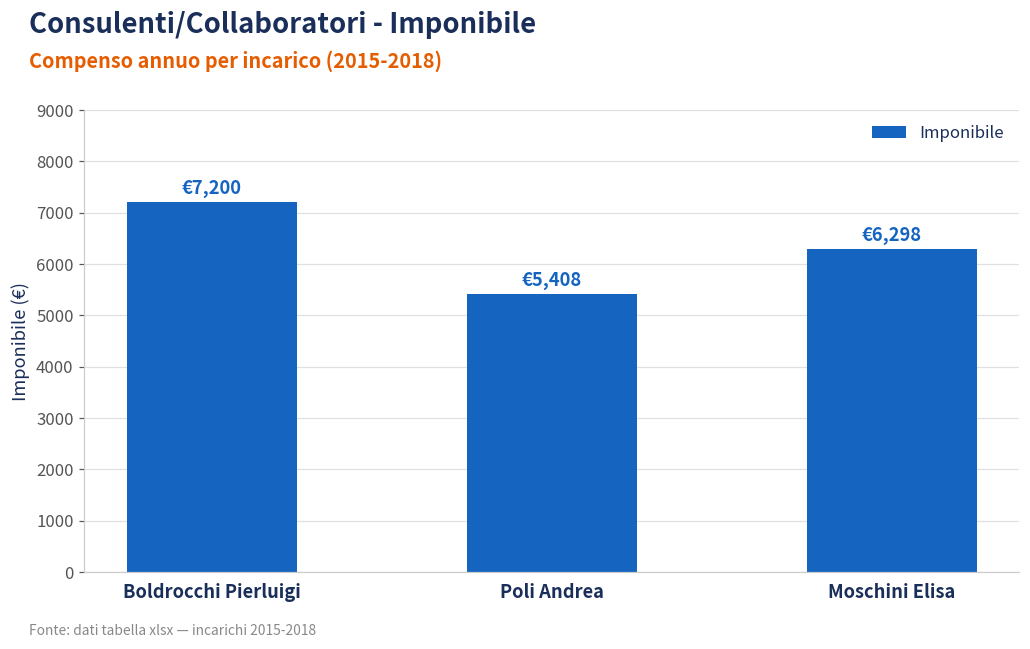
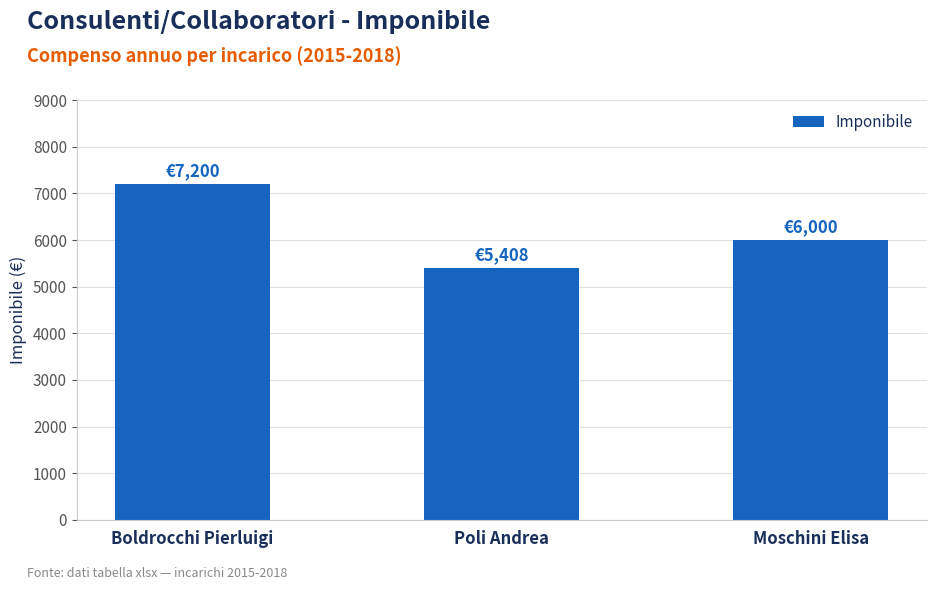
Moschini Elisa: €6,298 -> €6,000
